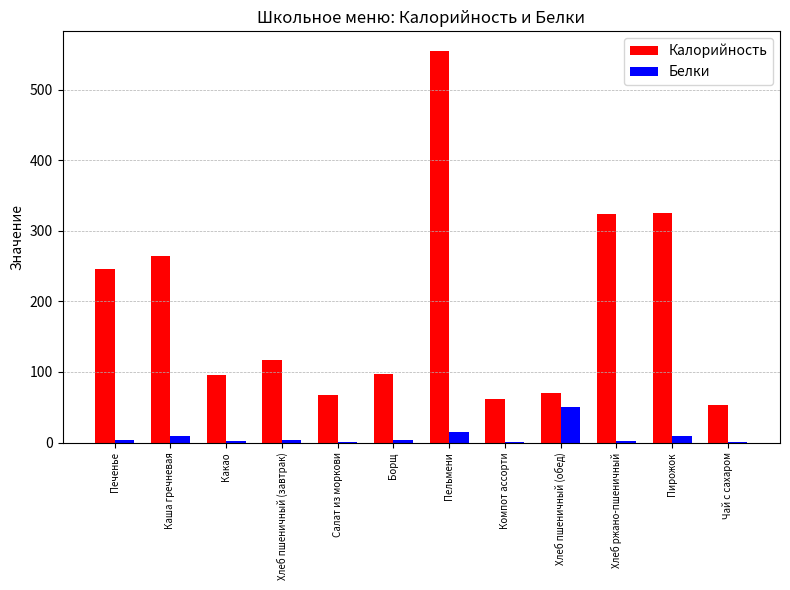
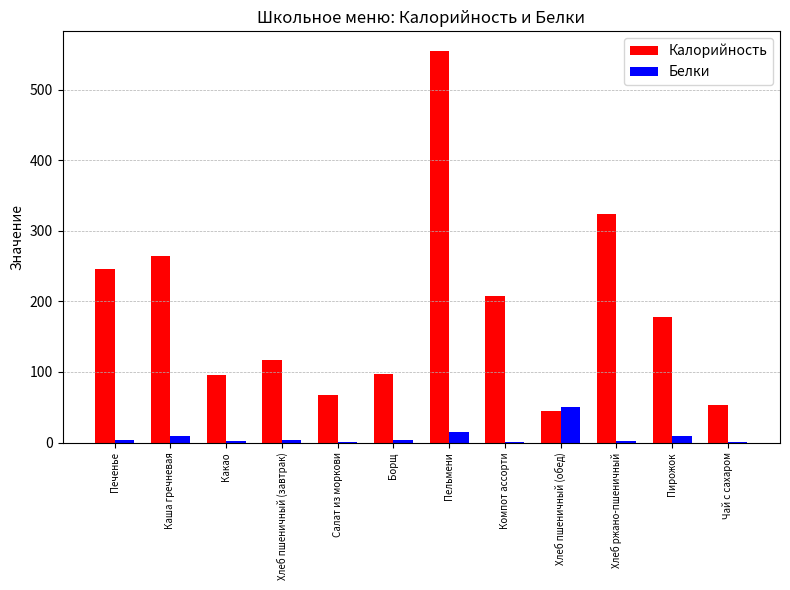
Калорийность, Компот ассорти: 60 -> 210
Калорийность, Хлеб пшеничный (обед): 70 -> 50
Калорийность, Пирожок: 320 -> 180
